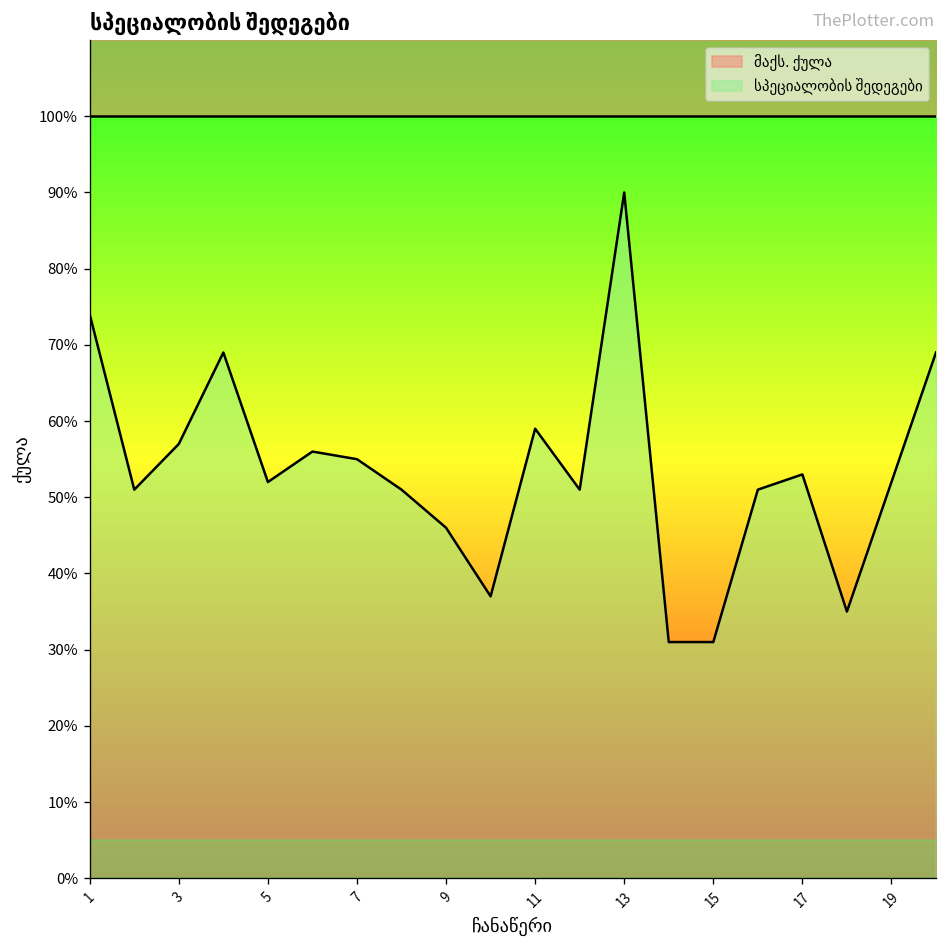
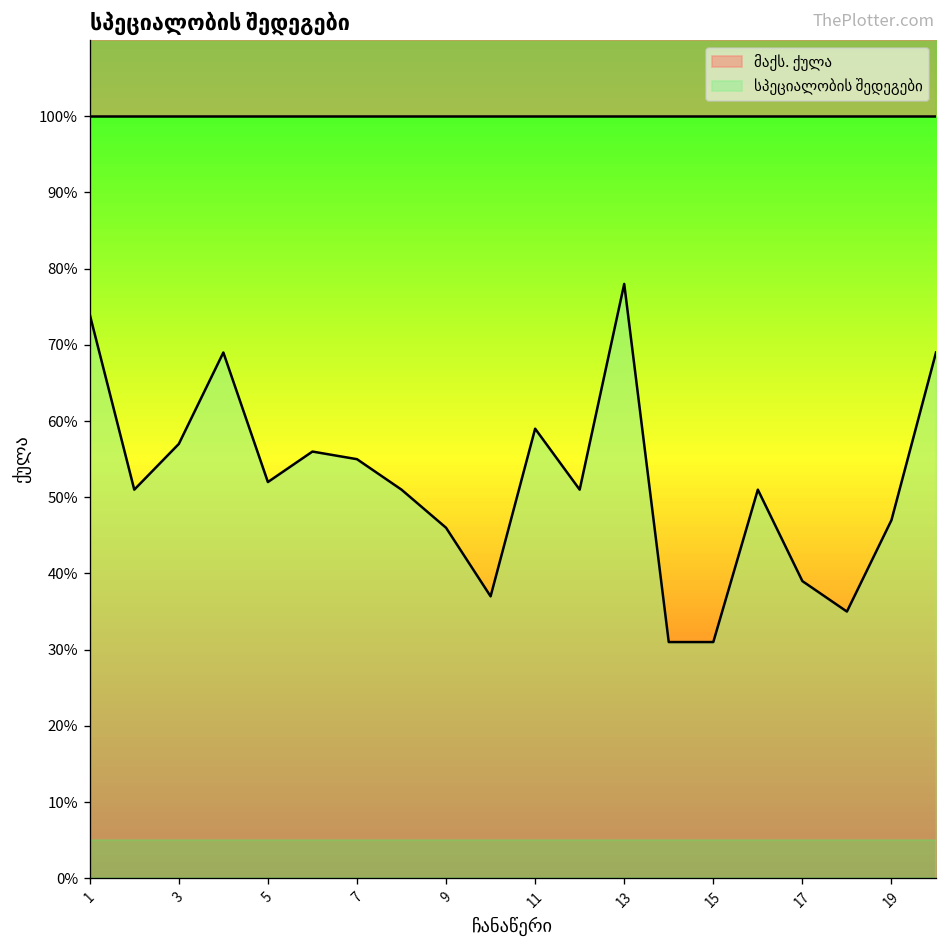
სპეციალობის შედეგები, 13: 90% -> 78%
სპეციალობის შედეგები, 17: 53% -> 39%
სპეციალობის შედეგები, 19: 52% -> 47%
